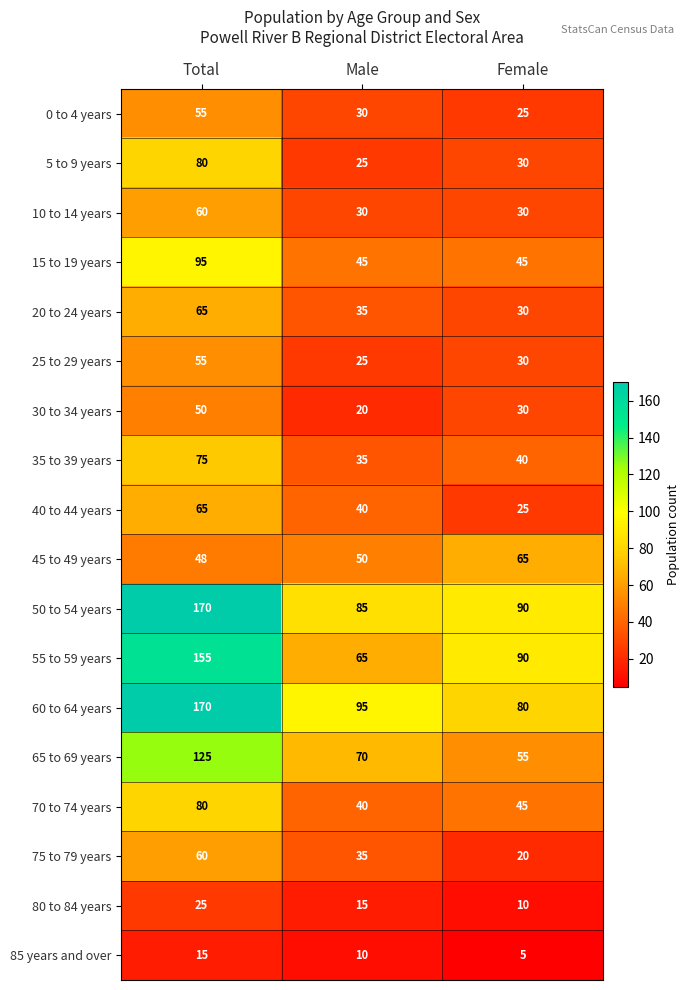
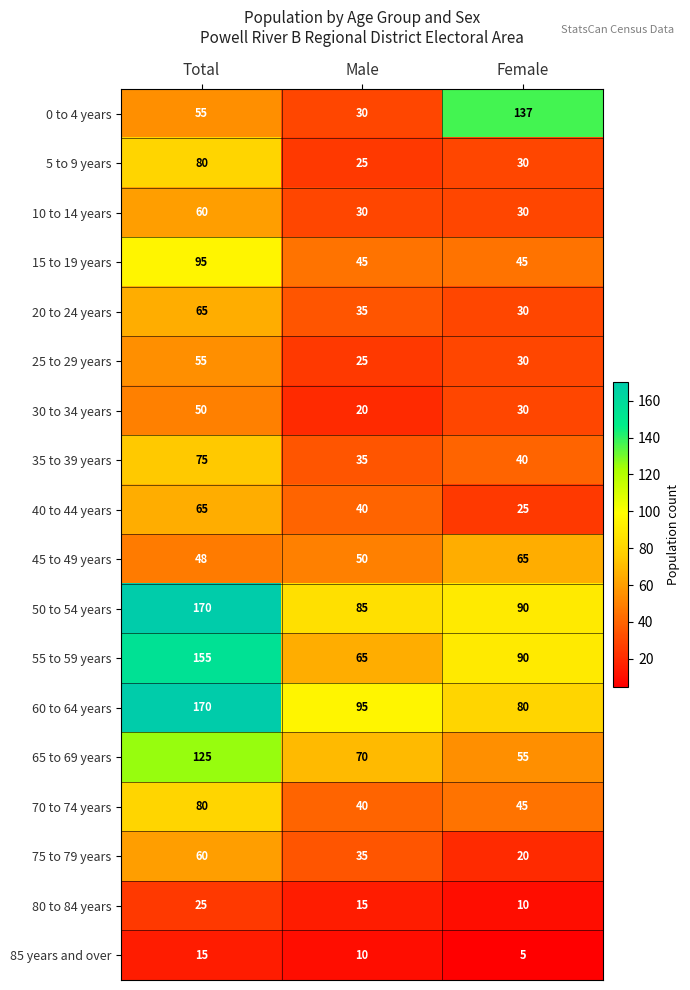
0 to 4 years, Female: 25 -> 137
